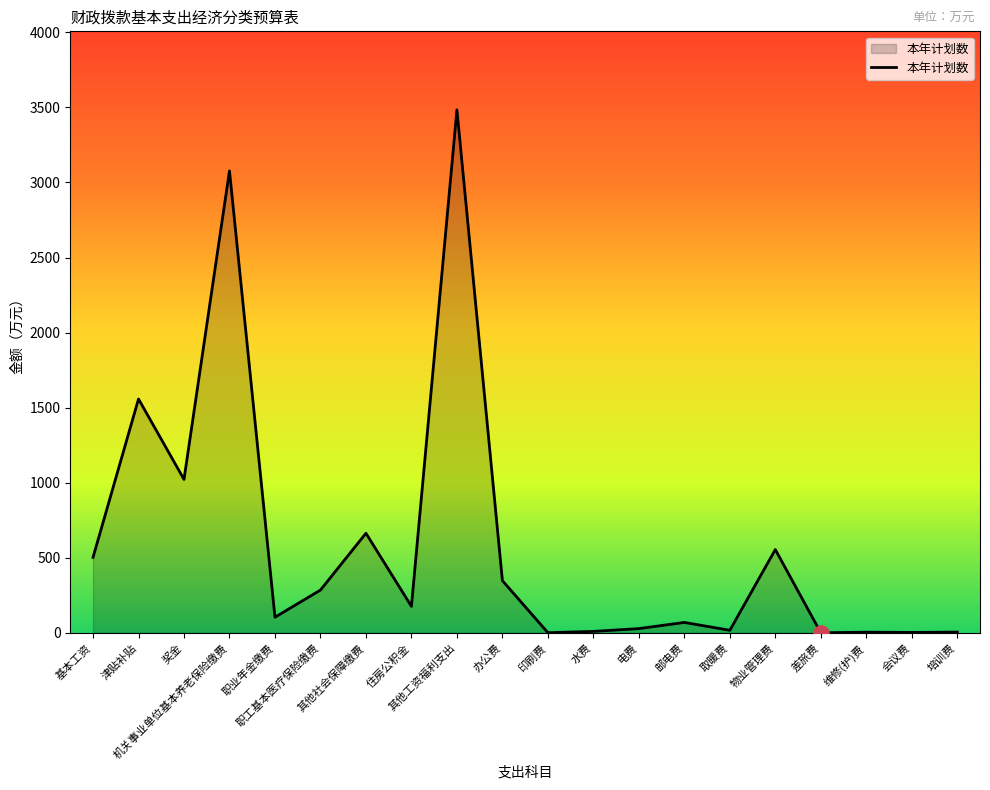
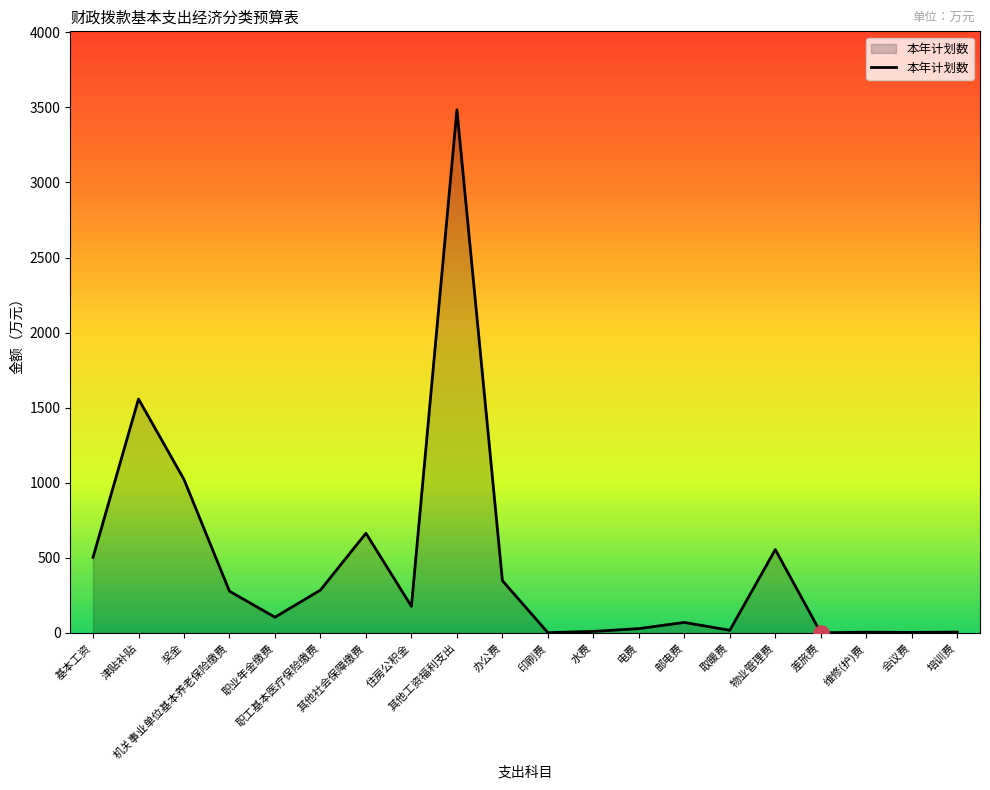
本年计划数, 机关事业单位基本养老保险缴费: 3080 -> 280
